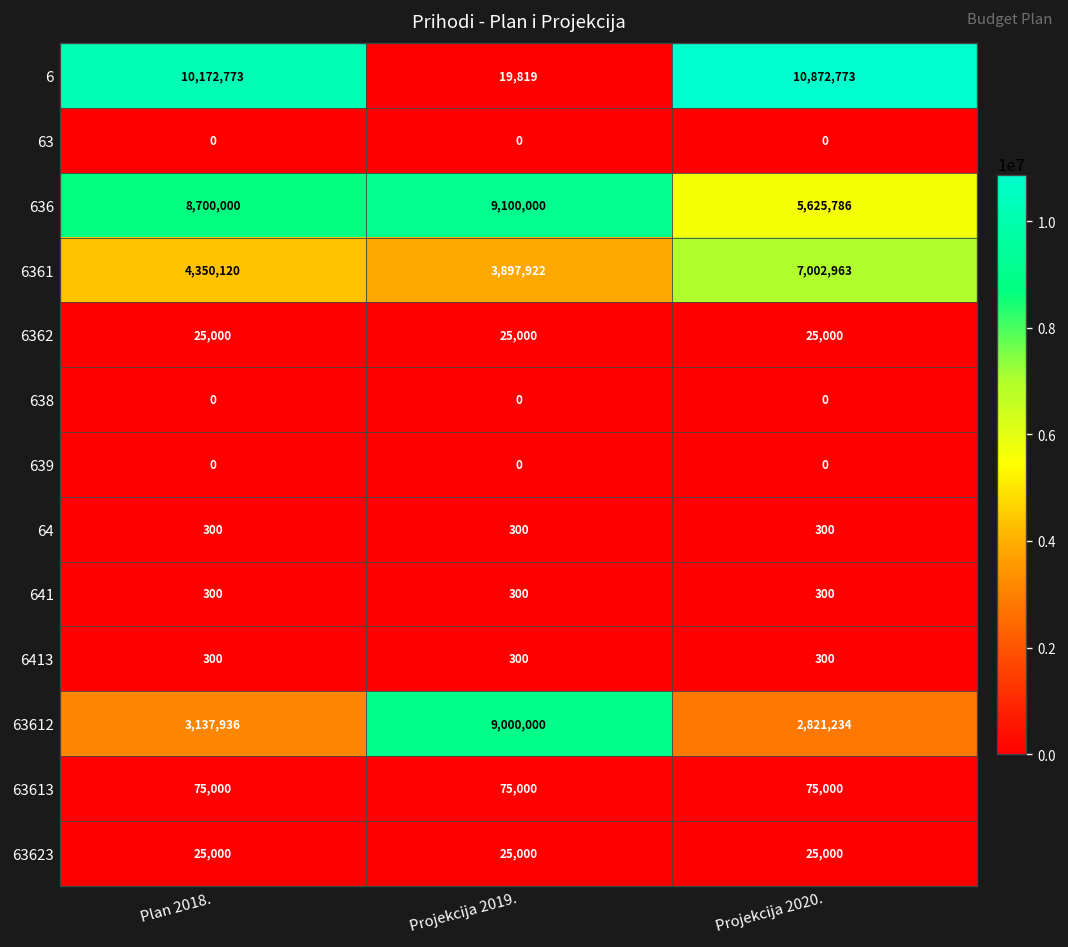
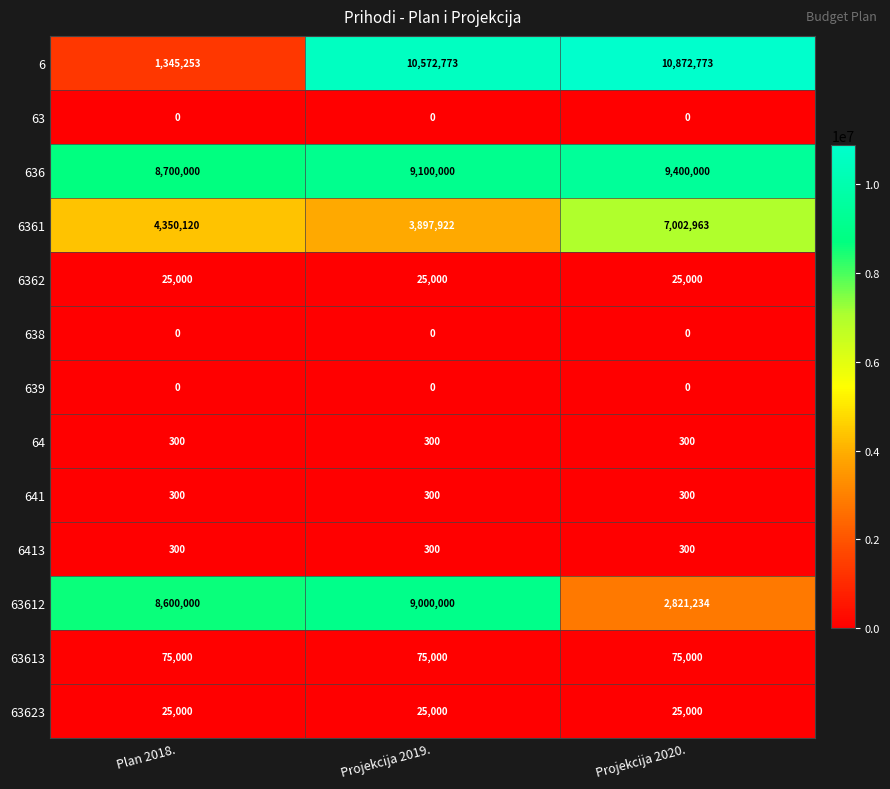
6, Plan 2018.: 10,172,773 -> 1,345,253
6, Projekcija 2019.: 19,819 -> 10,572,773
636, Projekcija 2020.: 5,625,786 -> 9,400,000
63612, Plan 2018.: 3,137,936 -> 8,600,000
